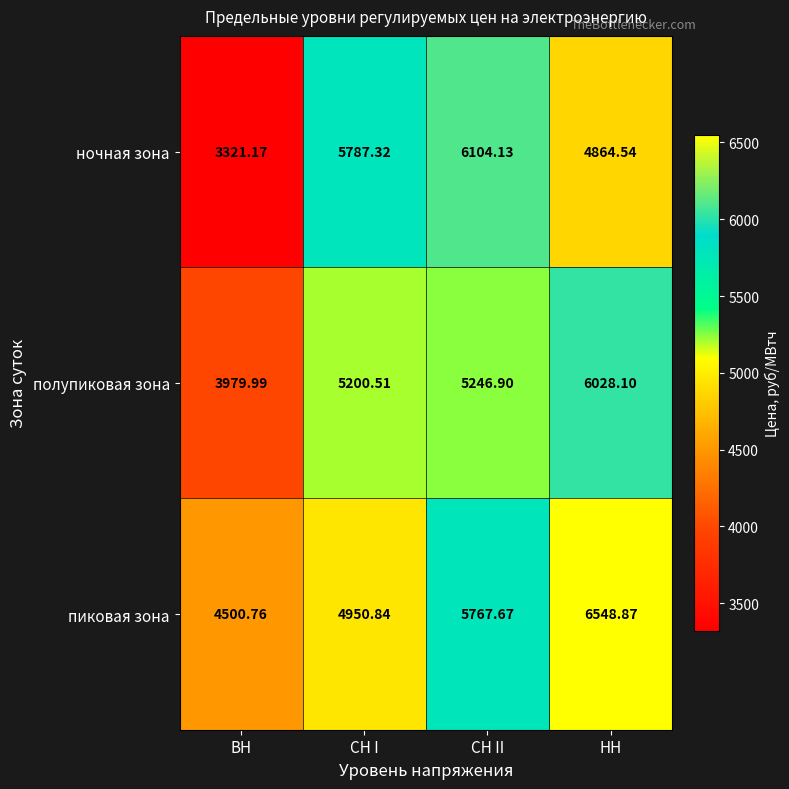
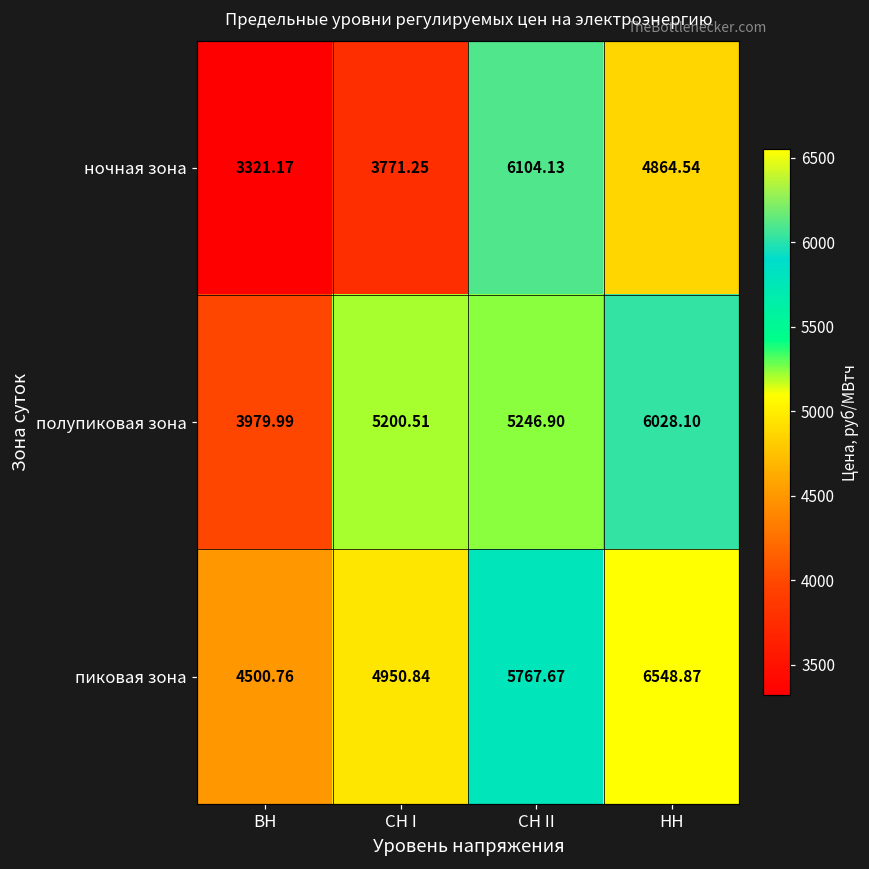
ночная зона, СН I: 5787.32 -> 3771.25
